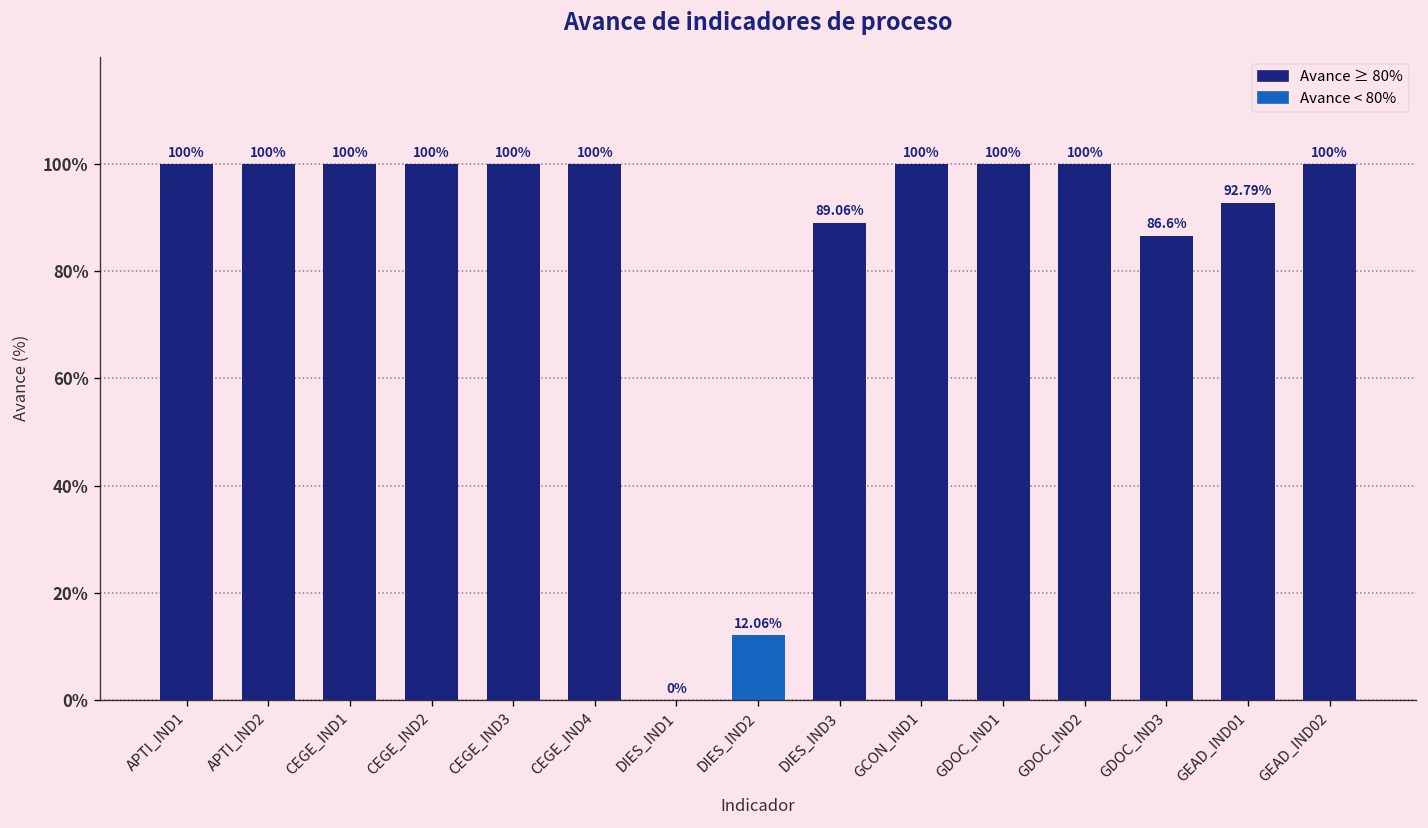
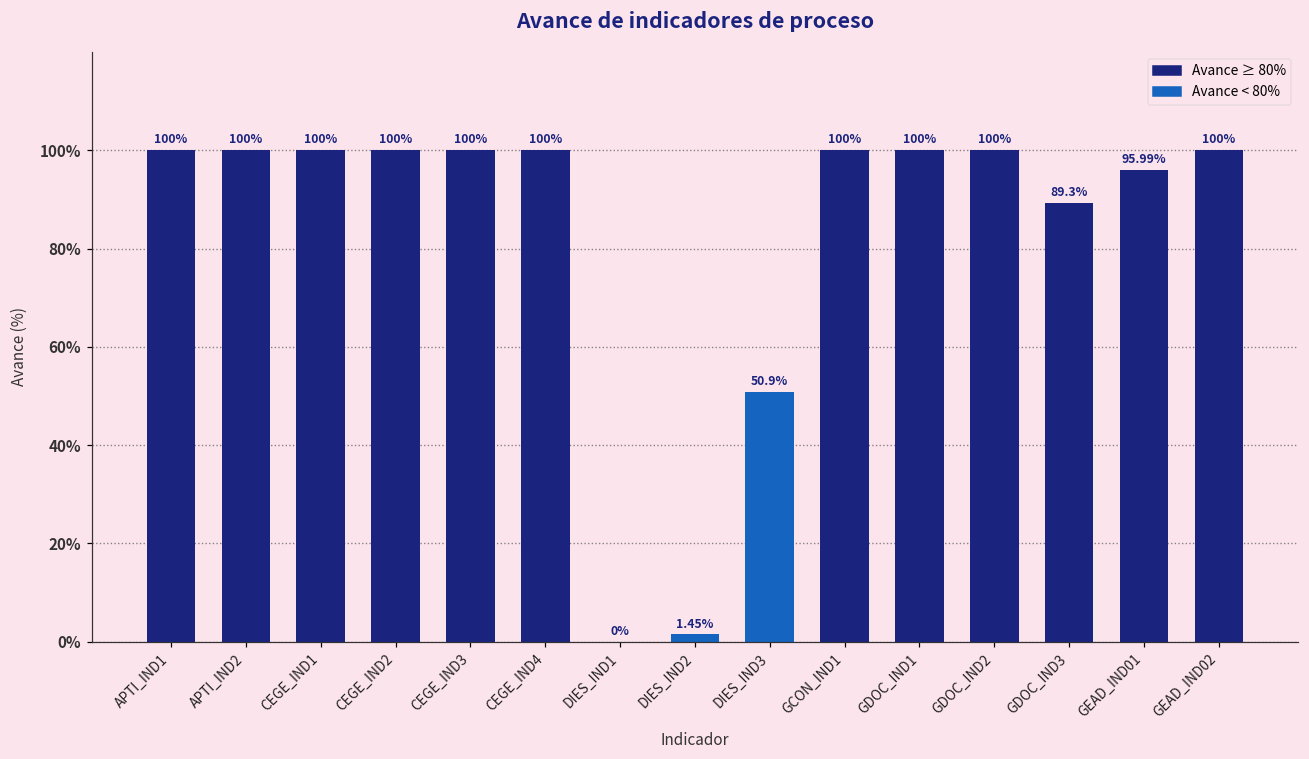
DIES_IND2: 12.06% -> 1.45%
DIES_IND3: 89.06% -> 50.9%
GDOC_IND3: 86.6% -> 89.3%
GEAD_IND01: 92.79% -> 95.99%
